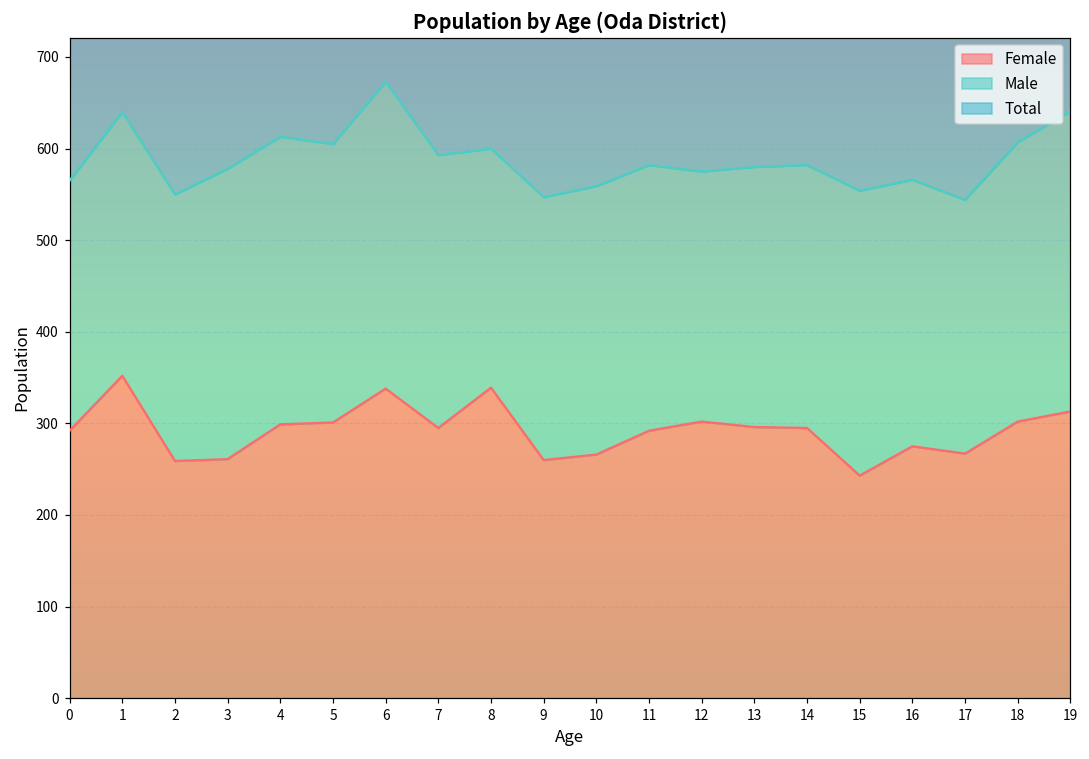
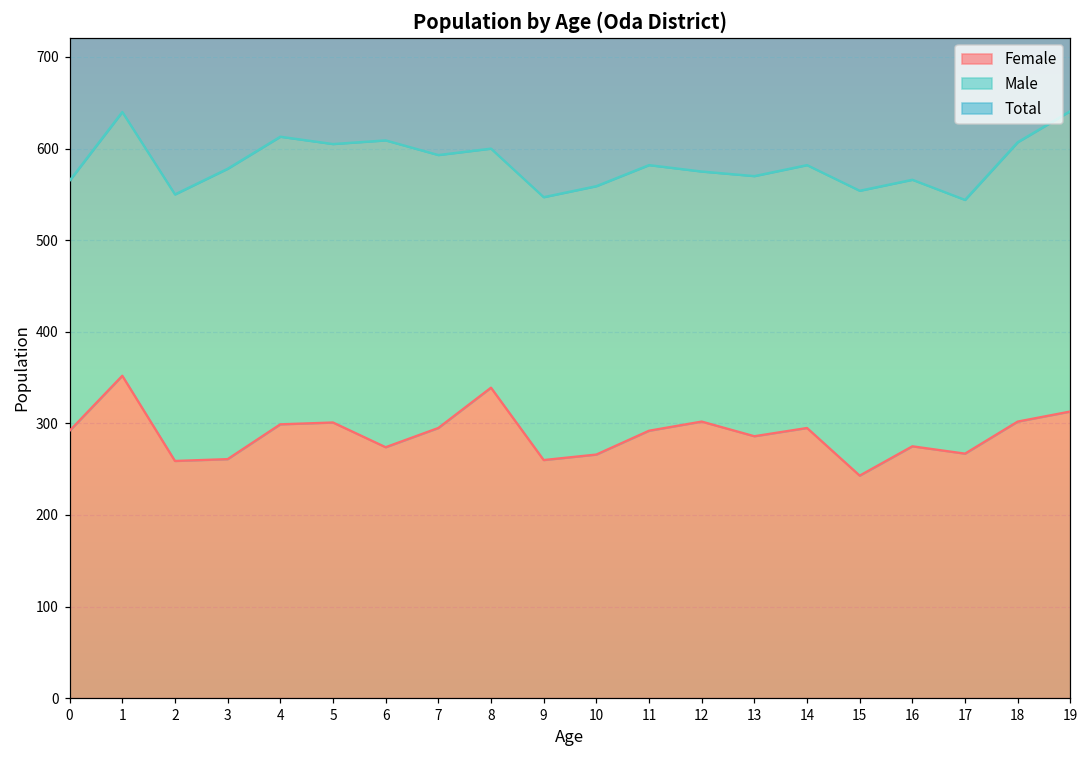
Female, 6: 340 -> 270
Female, 13: 300 -> 290
